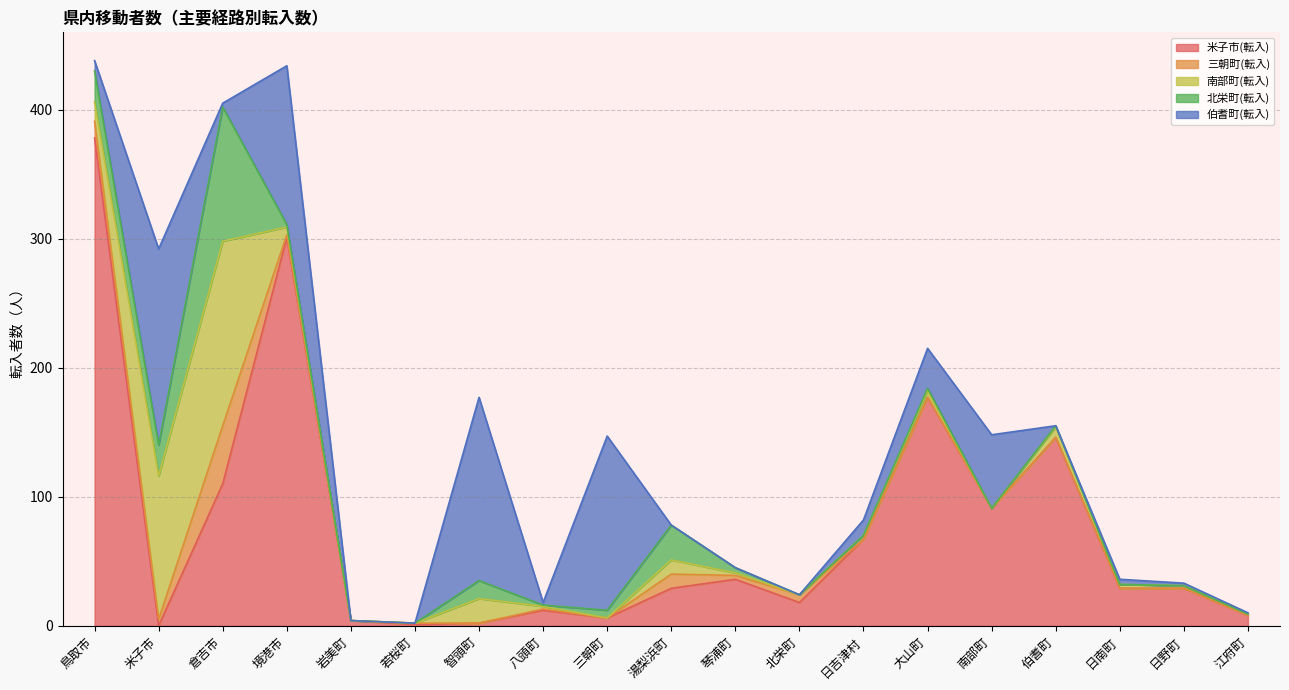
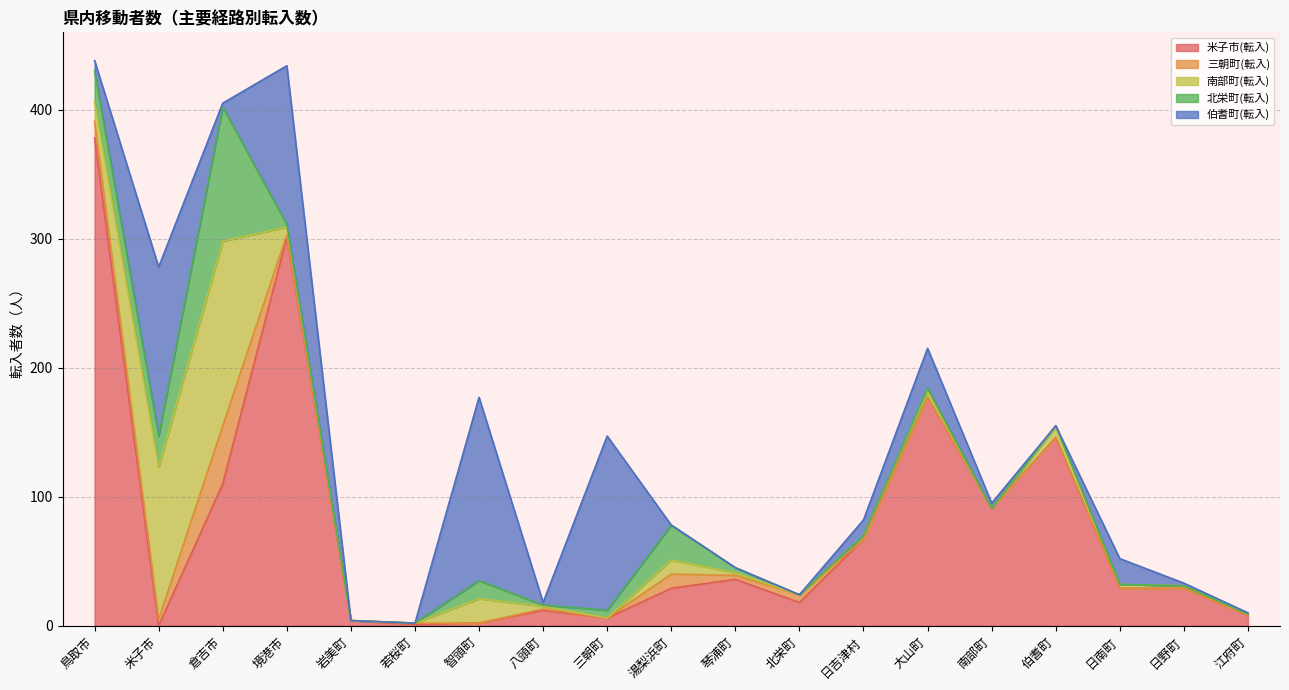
南部町(転入), 米子市: 111 -> 118
伯耆町(転入), 米子市: 152 -> 131
伯耆町(転入), 南部町: 57 -> 4
伯耆町(転入), 日南町: 4 -> 20
